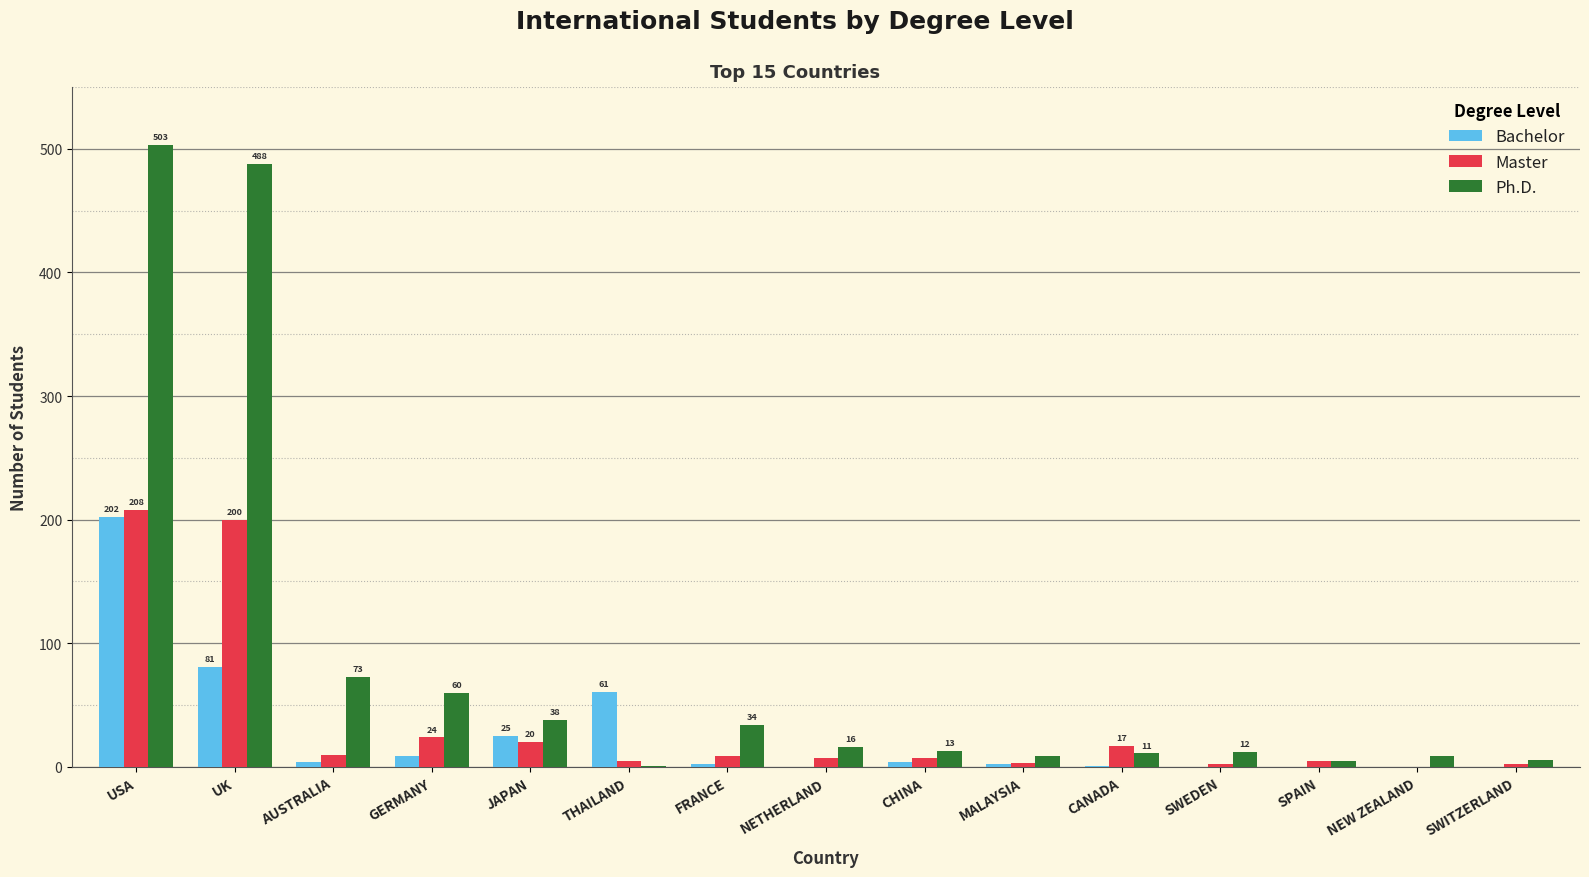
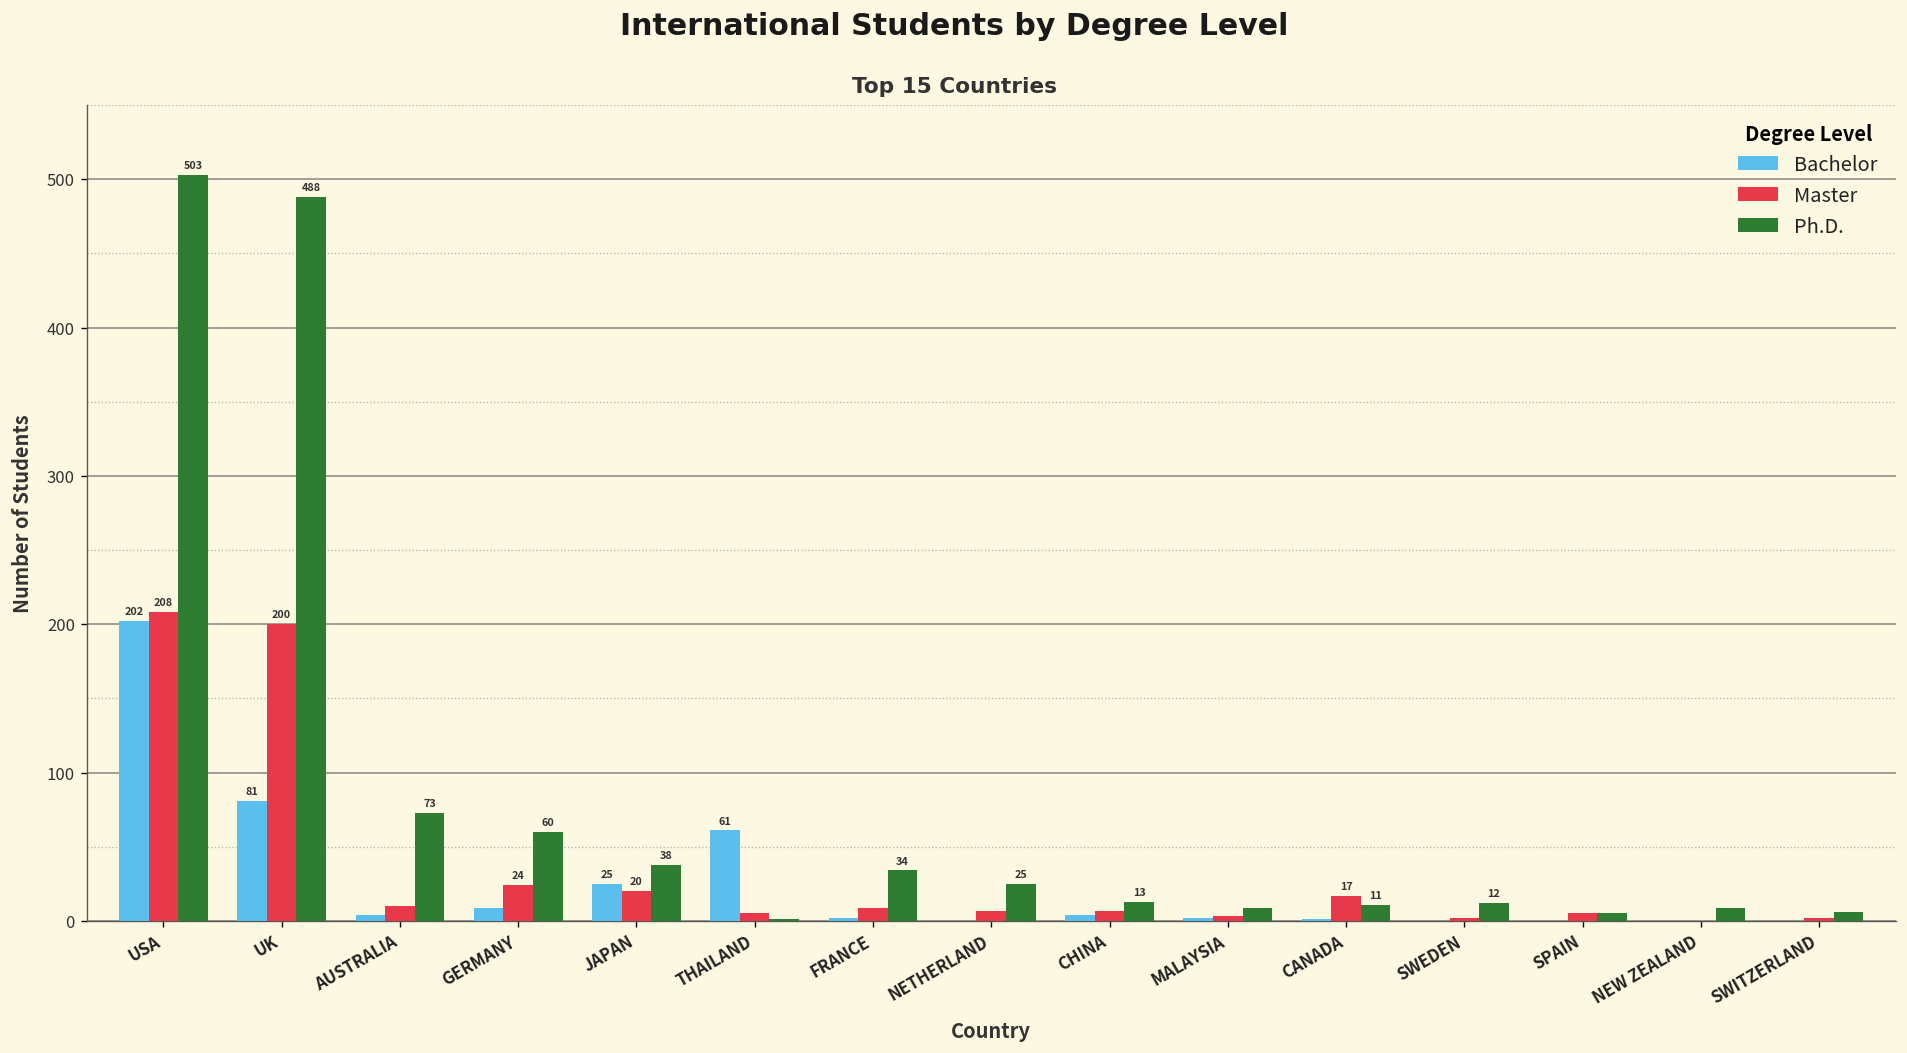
Ph.D., NETHERLAND: 16 -> 25
